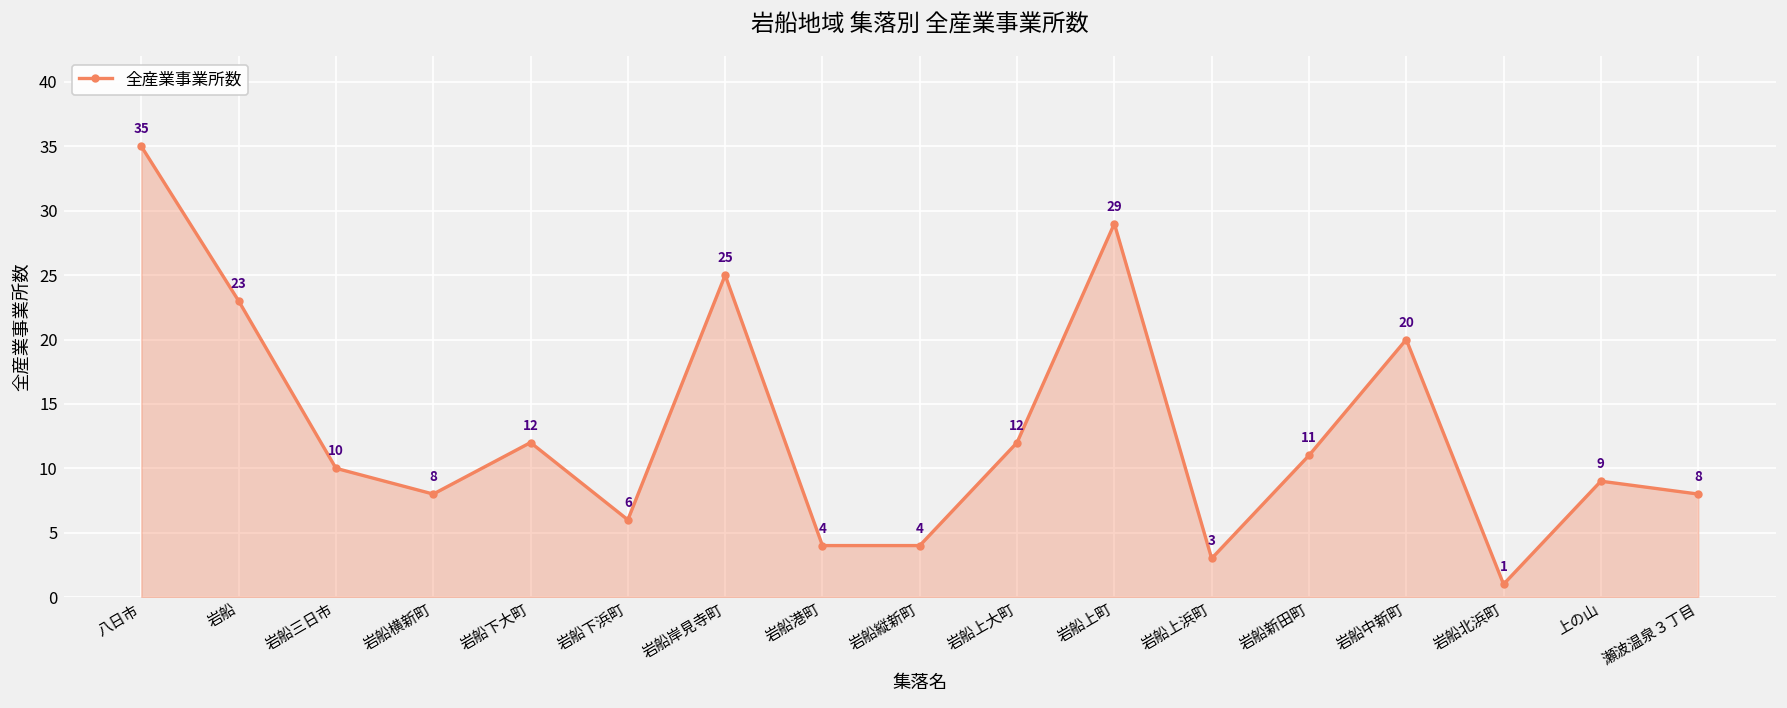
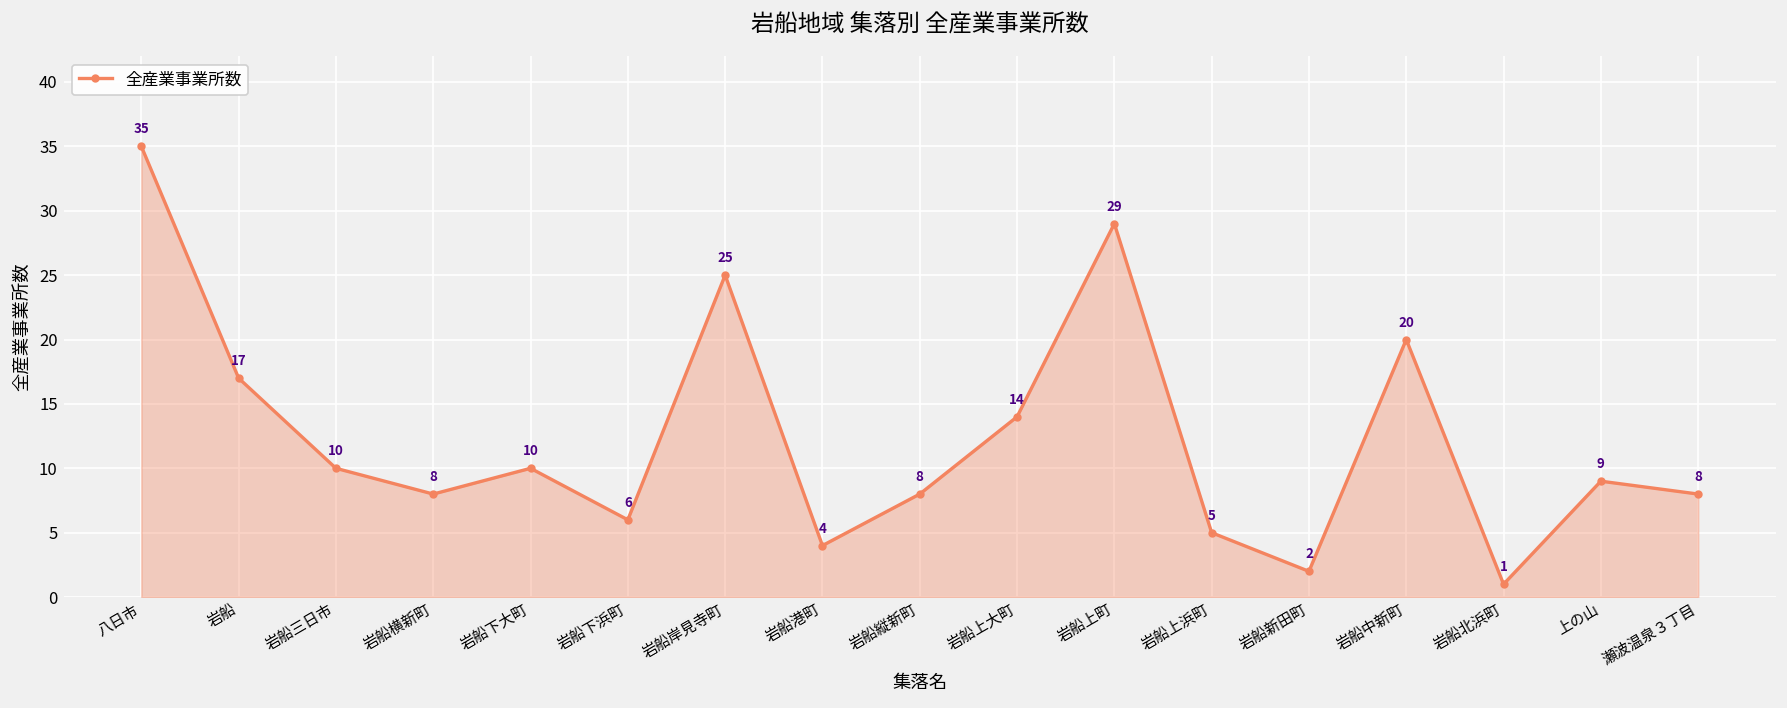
岩船: 23 -> 17
岩船下大町: 12 -> 10
岩船縦新町: 4 -> 8
岩船上大町: 12 -> 14
岩船上浜町: 3 -> 5
岩船新田町: 11 -> 2
